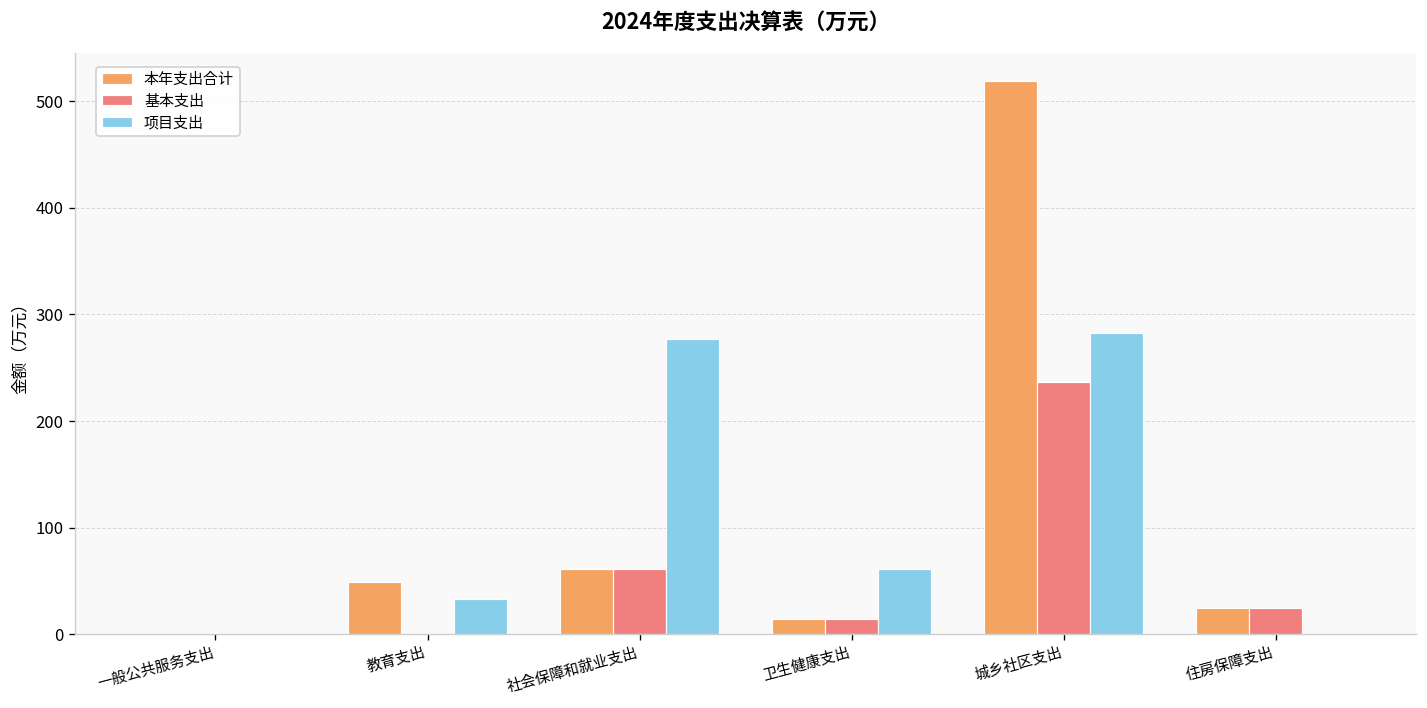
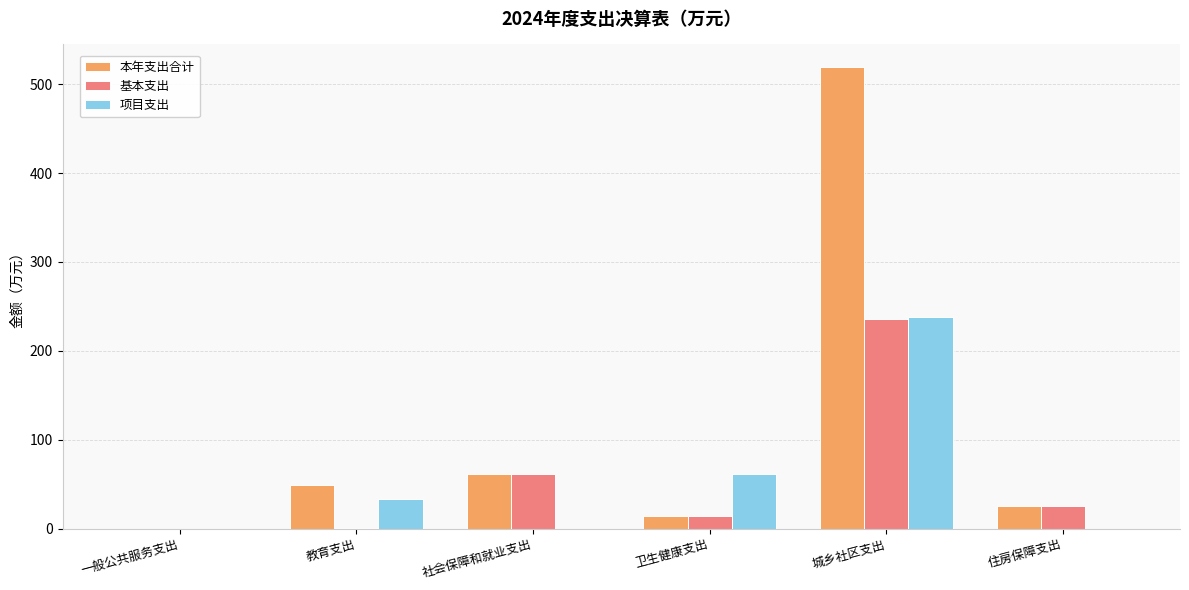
项目支出, 社会保障和就业支出: 280 -> 0
项目支出, 城乡社区支出: 280 -> 240
